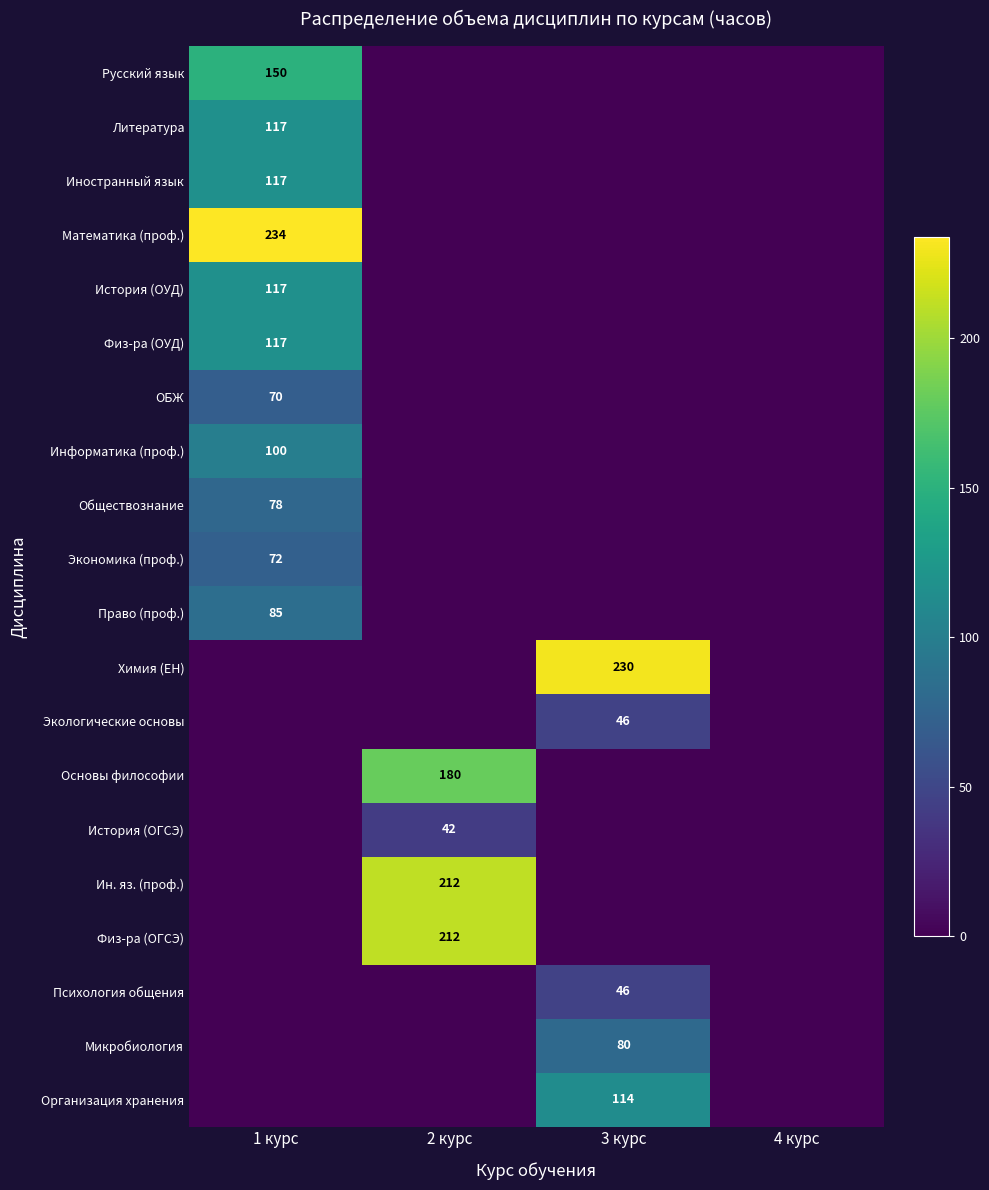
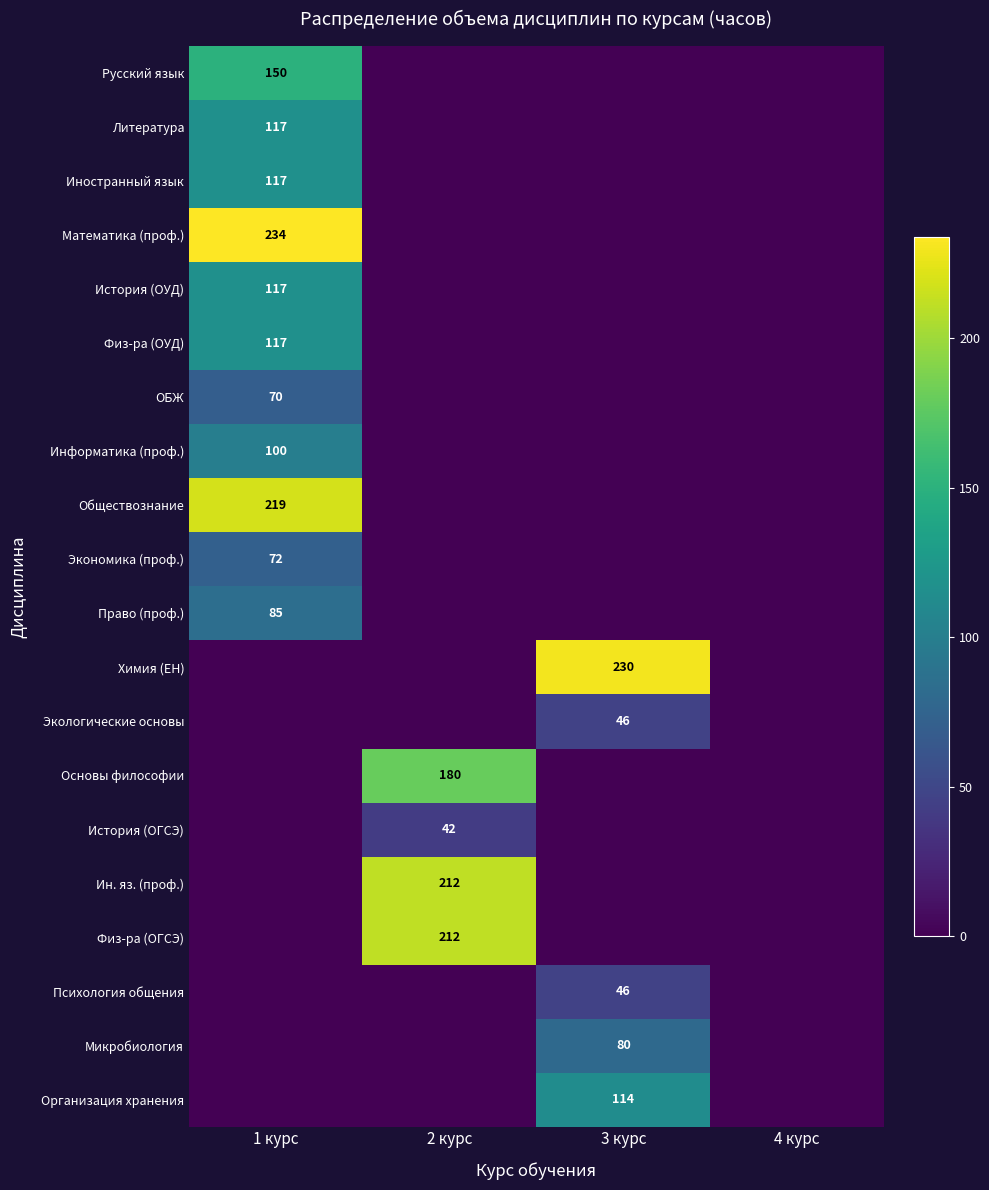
Обществознание, 1 курс: 78 -> 219
